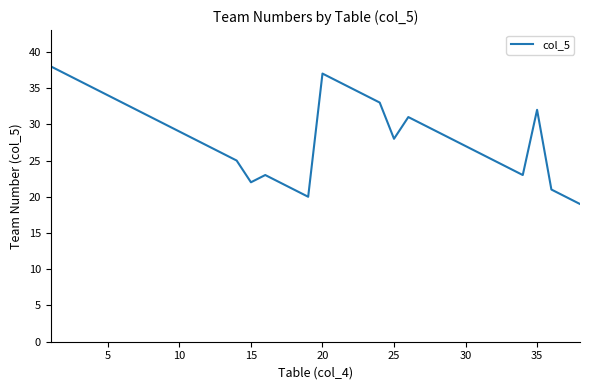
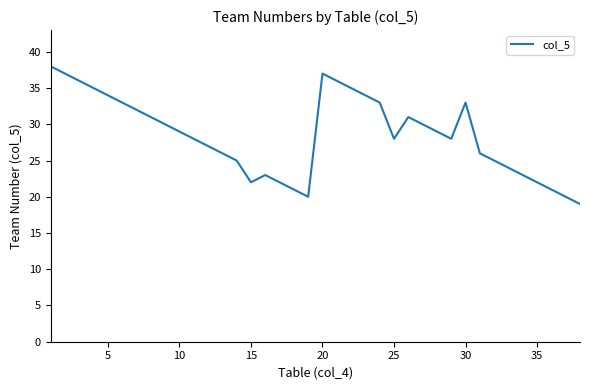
30: 27 -> 33
35: 32 -> 22
